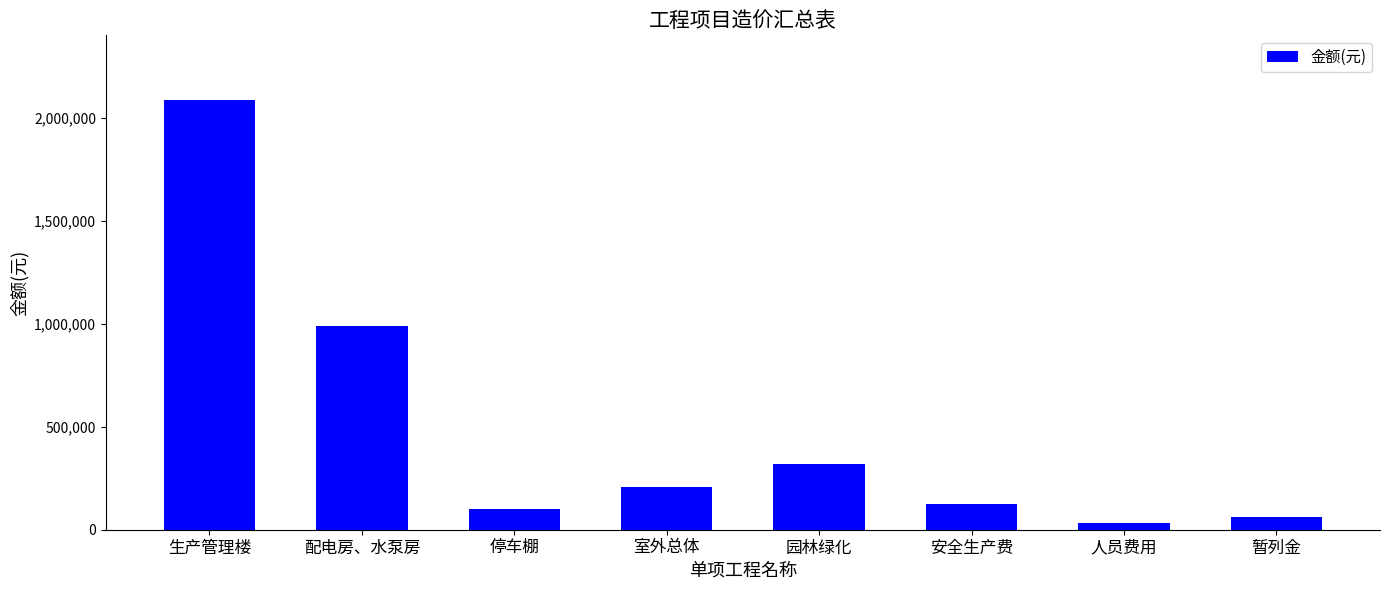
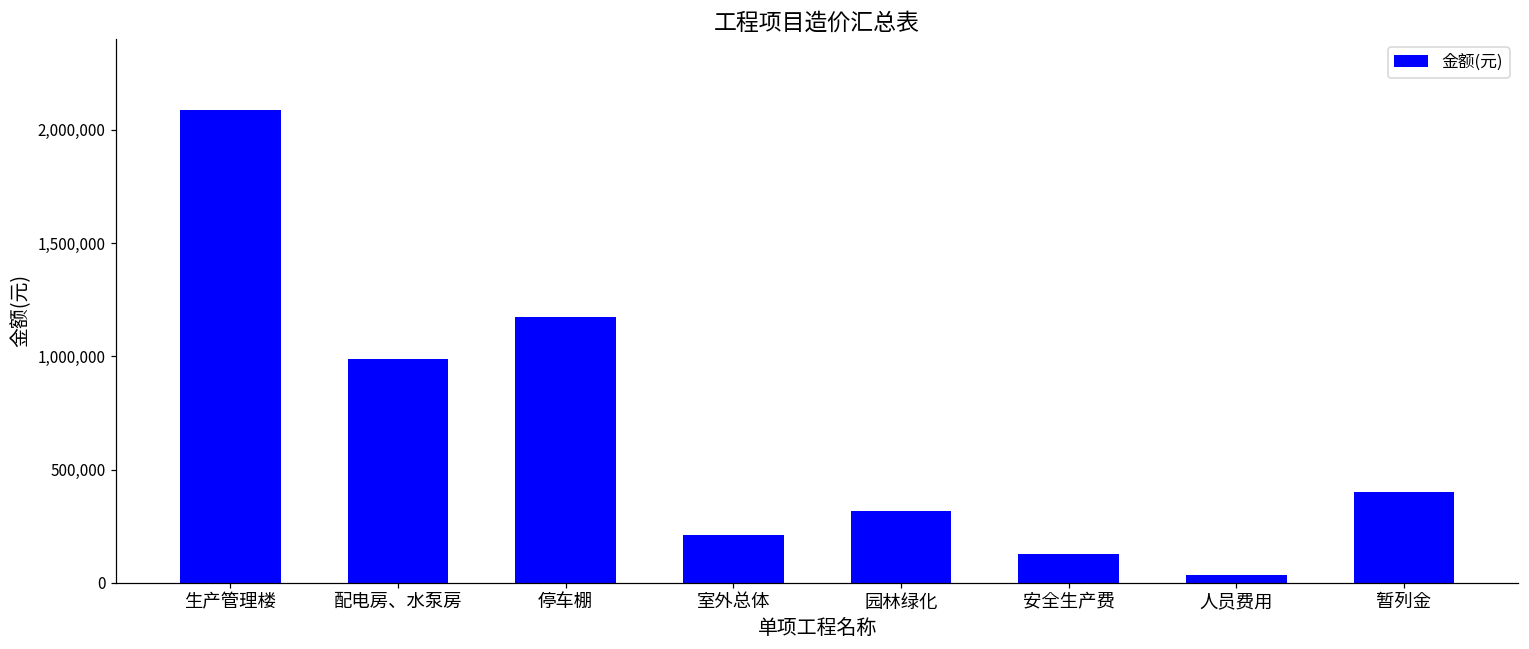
停车棚: 100,000 -> 1,170,000
暂列金: 60,000 -> 400,000
